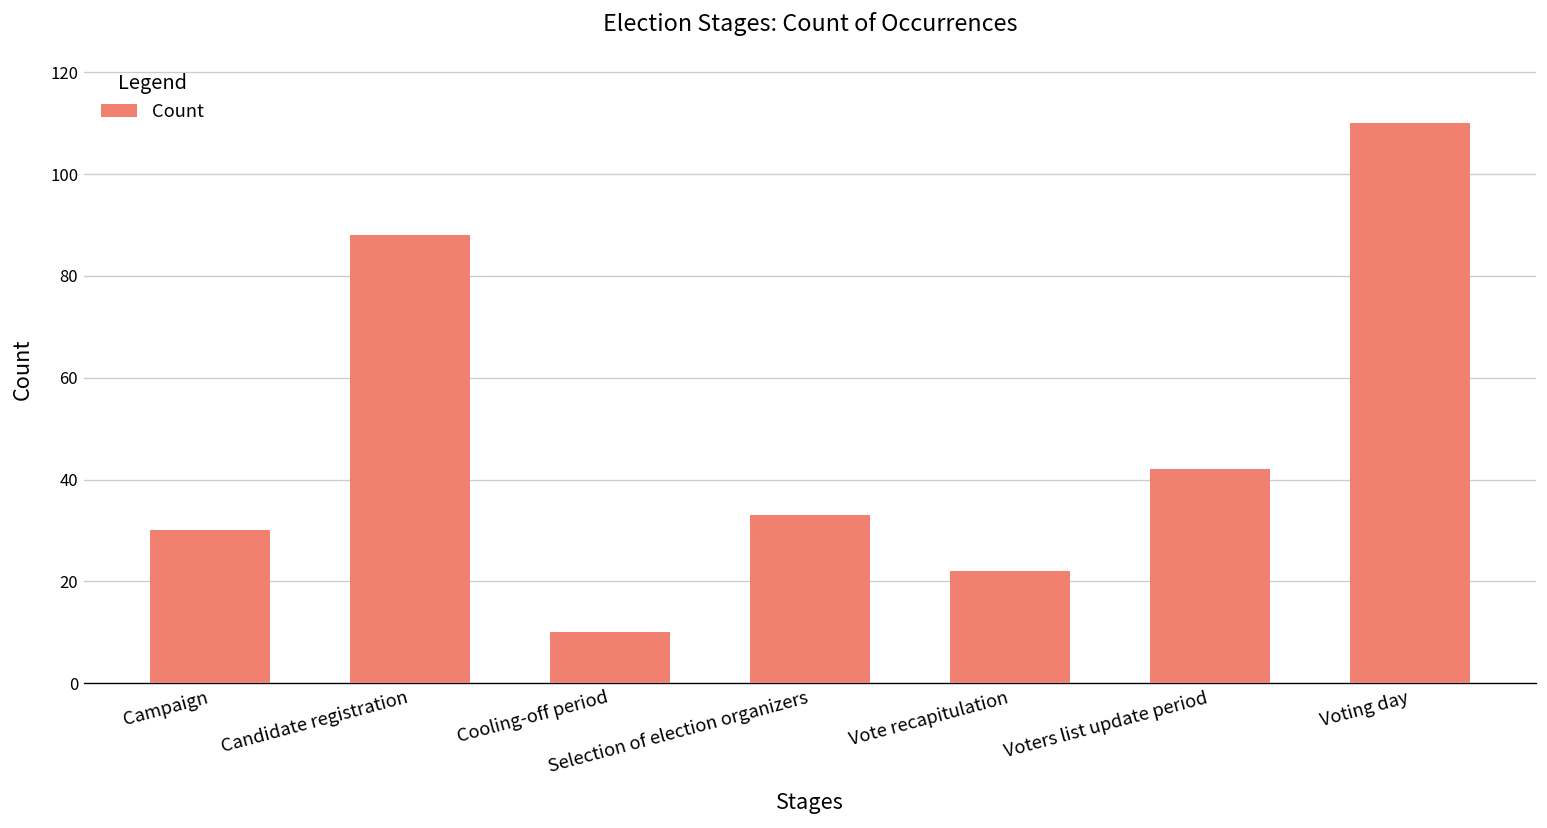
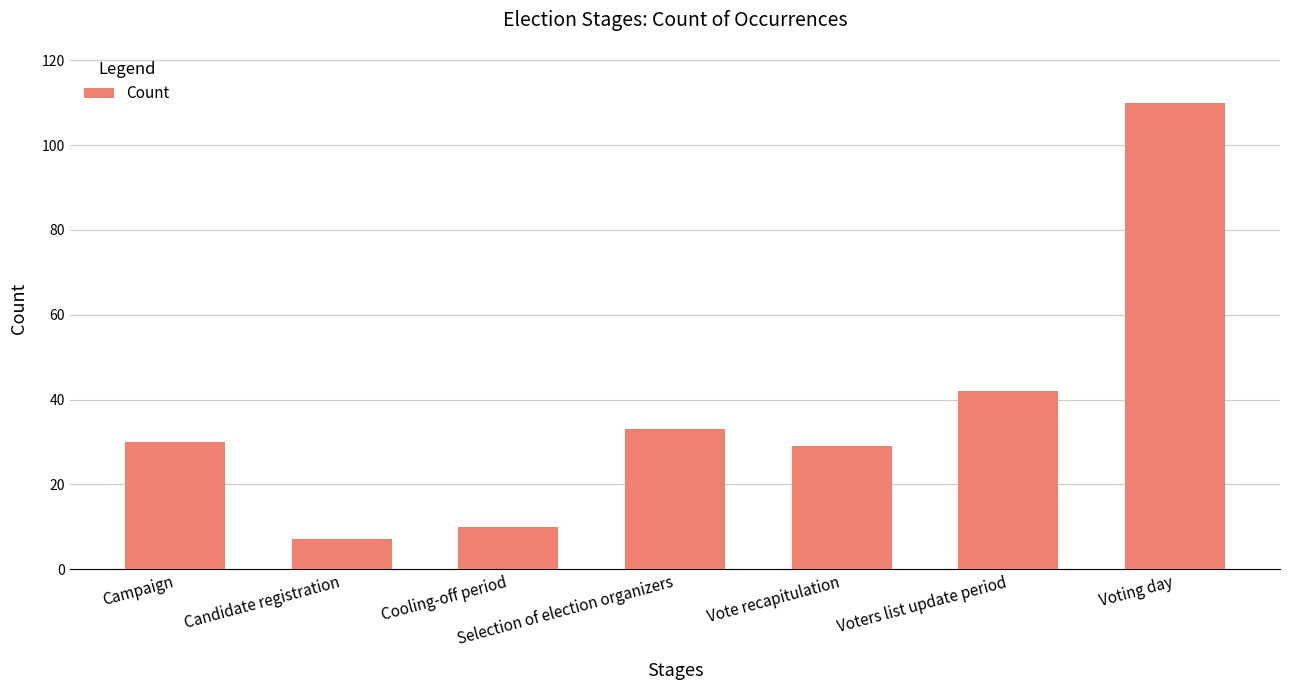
Candidate registration: 88 -> 7
Vote recapitulation: 22 -> 29
